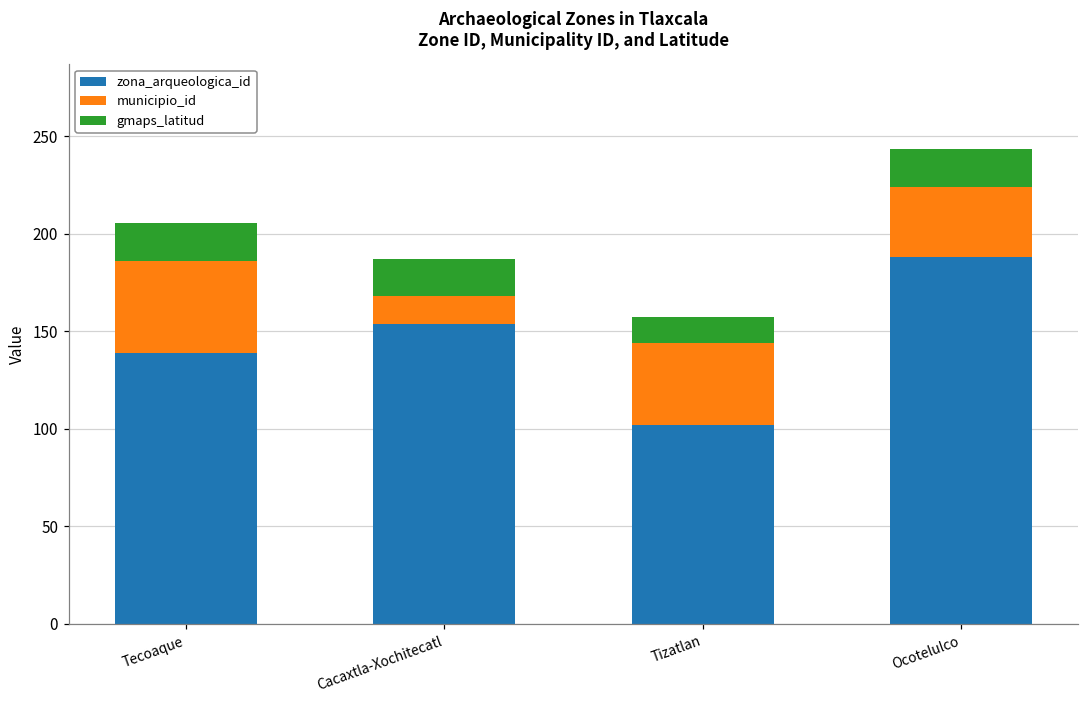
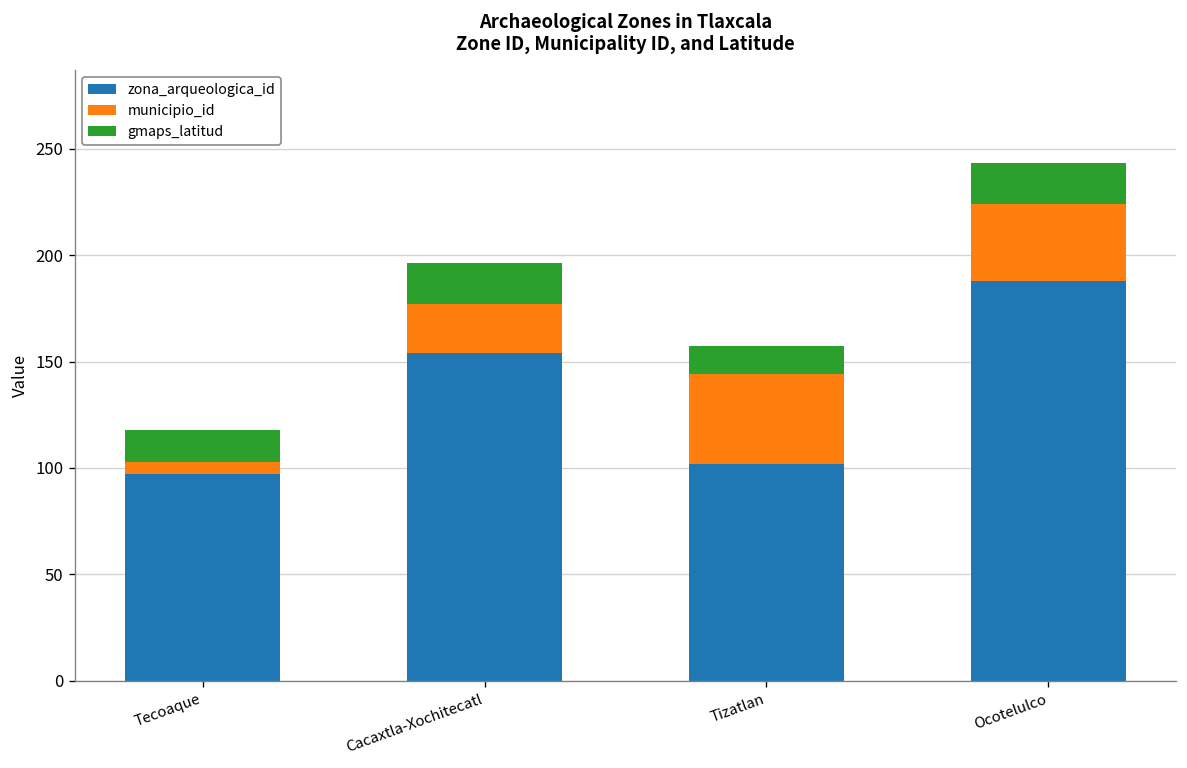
zona_arqueologica_id, Tecoaque: 139 -> 97
municipio_id, Tecoaque: 47 -> 6
gmaps_latitud, Tecoaque: 20 -> 15
municipio_id, Cacaxtla-Xochitecatl: 14 -> 23
